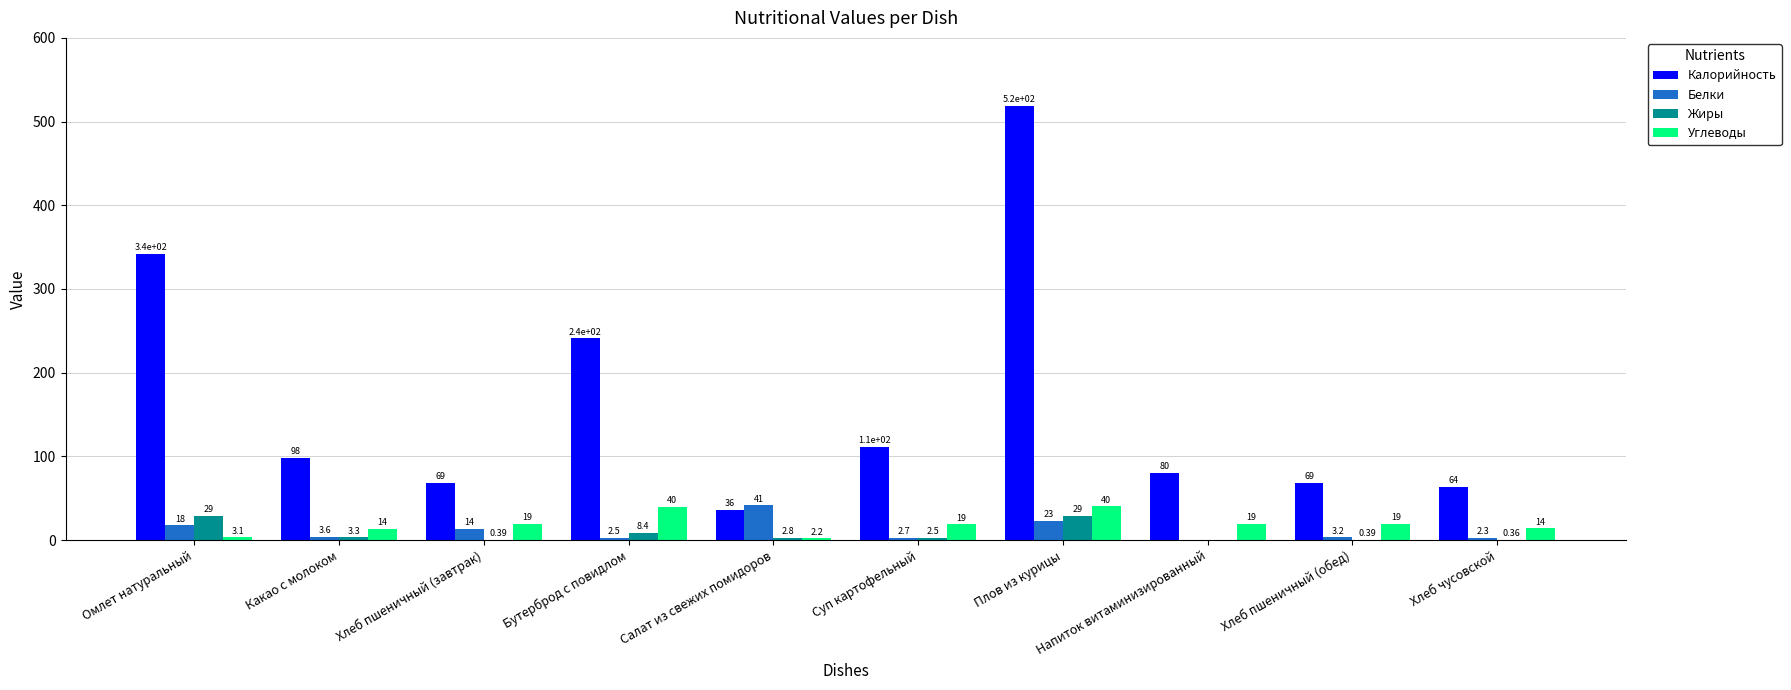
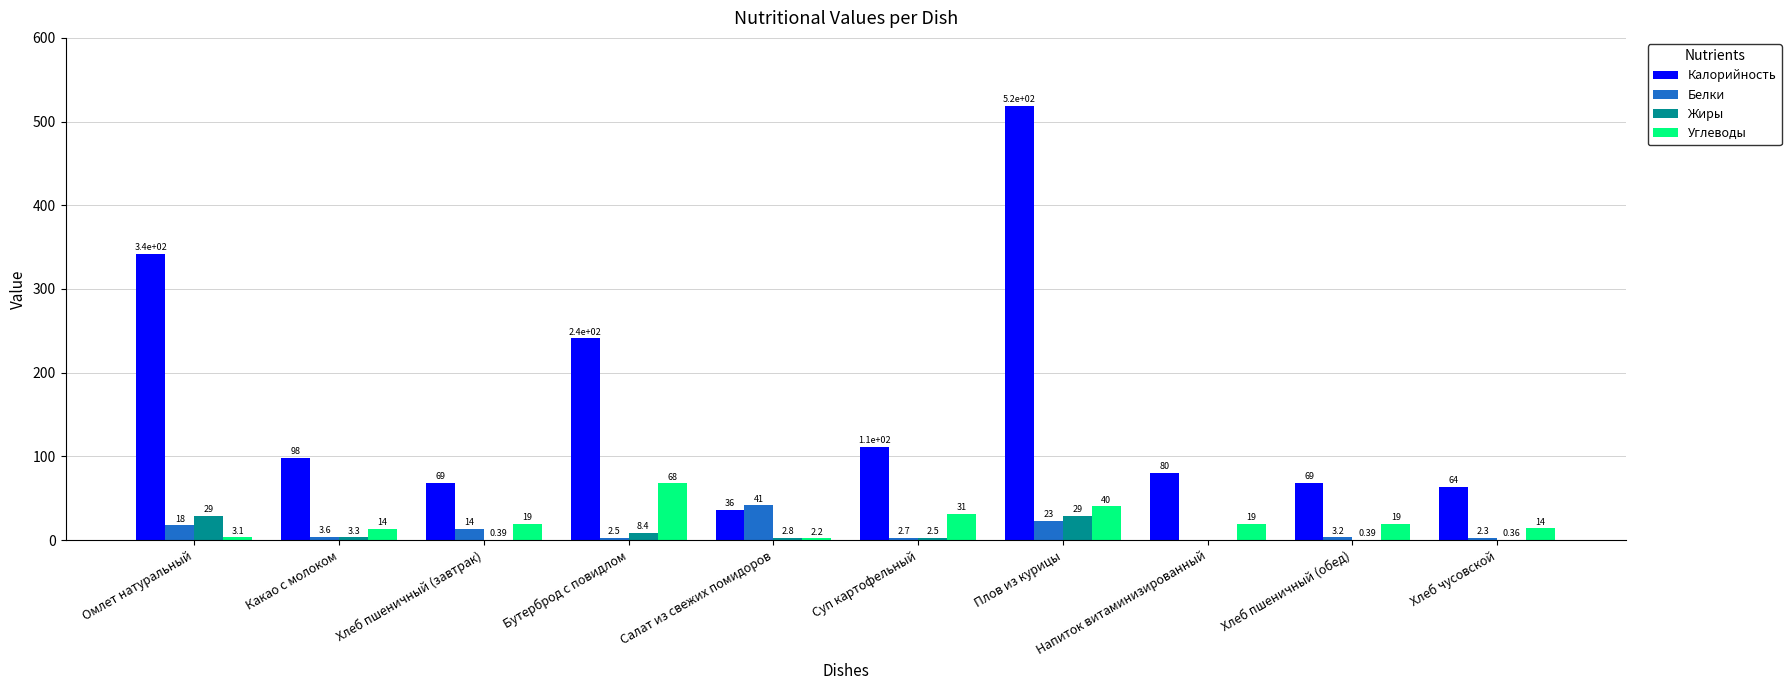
Углеводы, Бутерброд с повидлом: 40 -> 68
Углеводы, Суп картофельный: 19 -> 31
